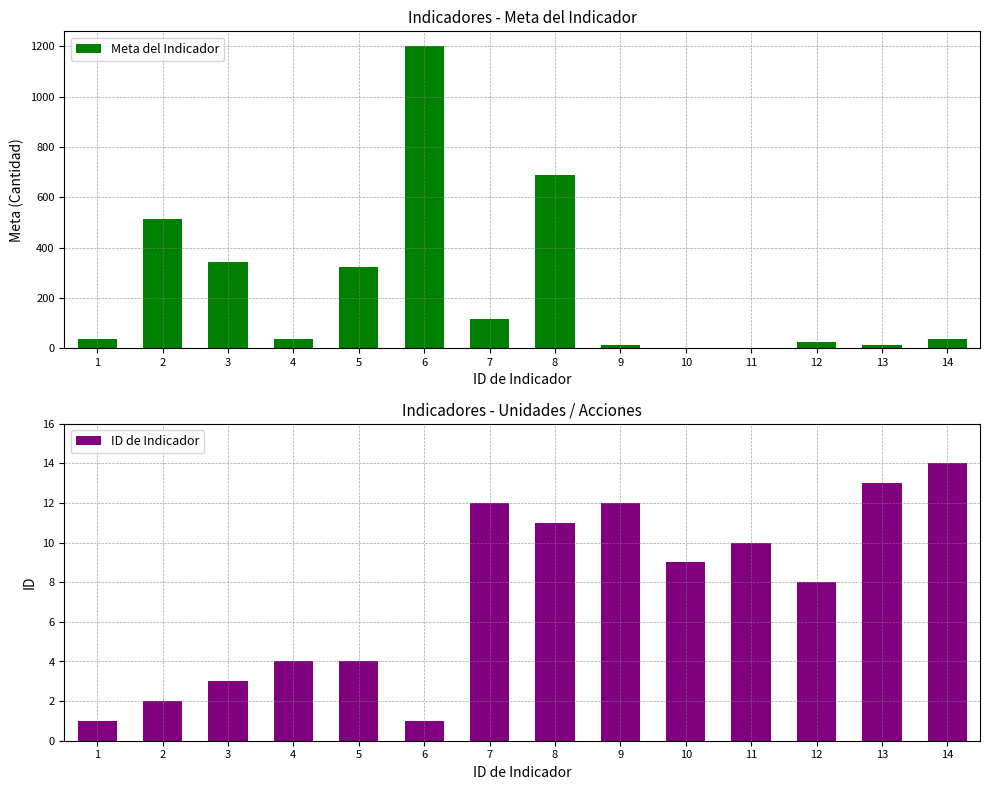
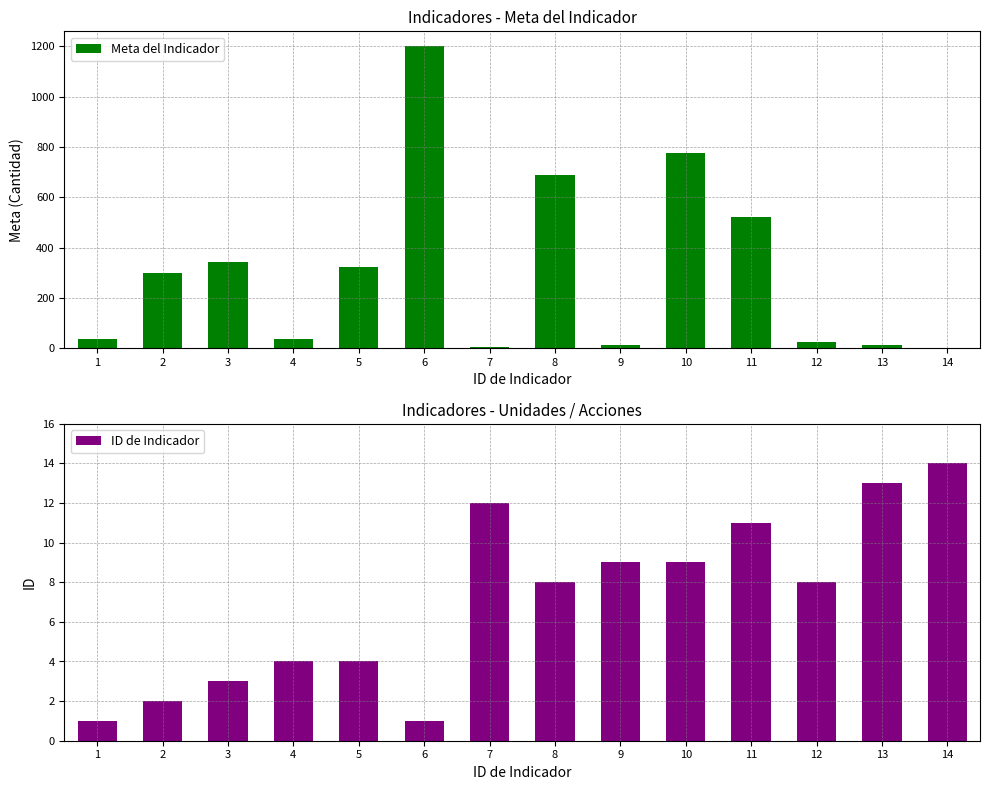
Indicadores - Meta del Indicador, 2: 510 -> 300
Indicadores - Meta del Indicador, 7: 120 -> 0
Indicadores - Meta del Indicador, 10: 0 -> 780
Indicadores - Meta del Indicador, 11: 0 -> 520
Indicadores - Meta del Indicador, 14: 40 -> 0
Indicadores - Unidades / Acciones, 8: 11 -> 8
Indicadores - Unidades / Acciones, 9: 12 -> 9
Indicadores - Unidades / Acciones, 11: 10 -> 11
